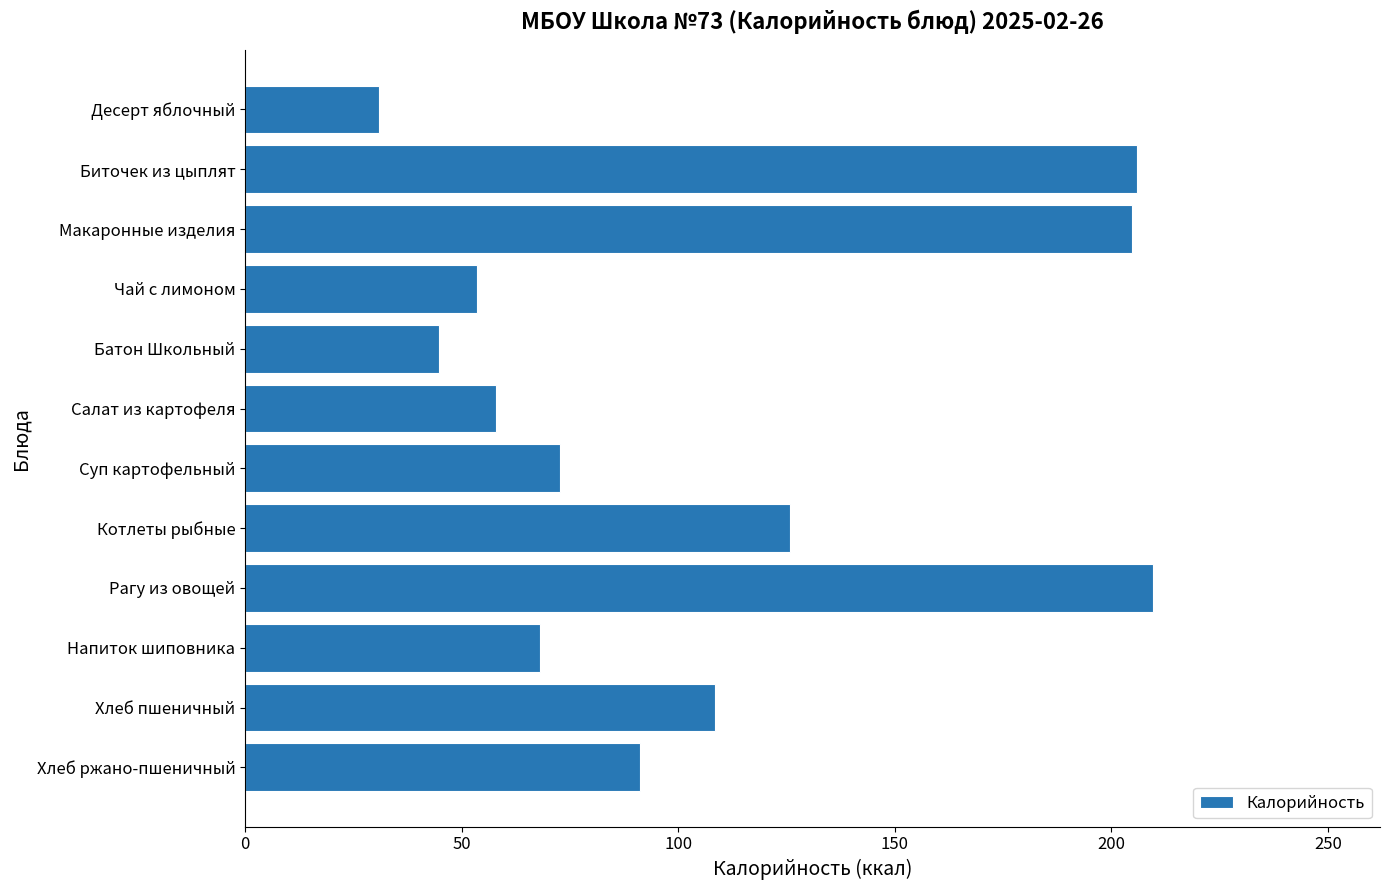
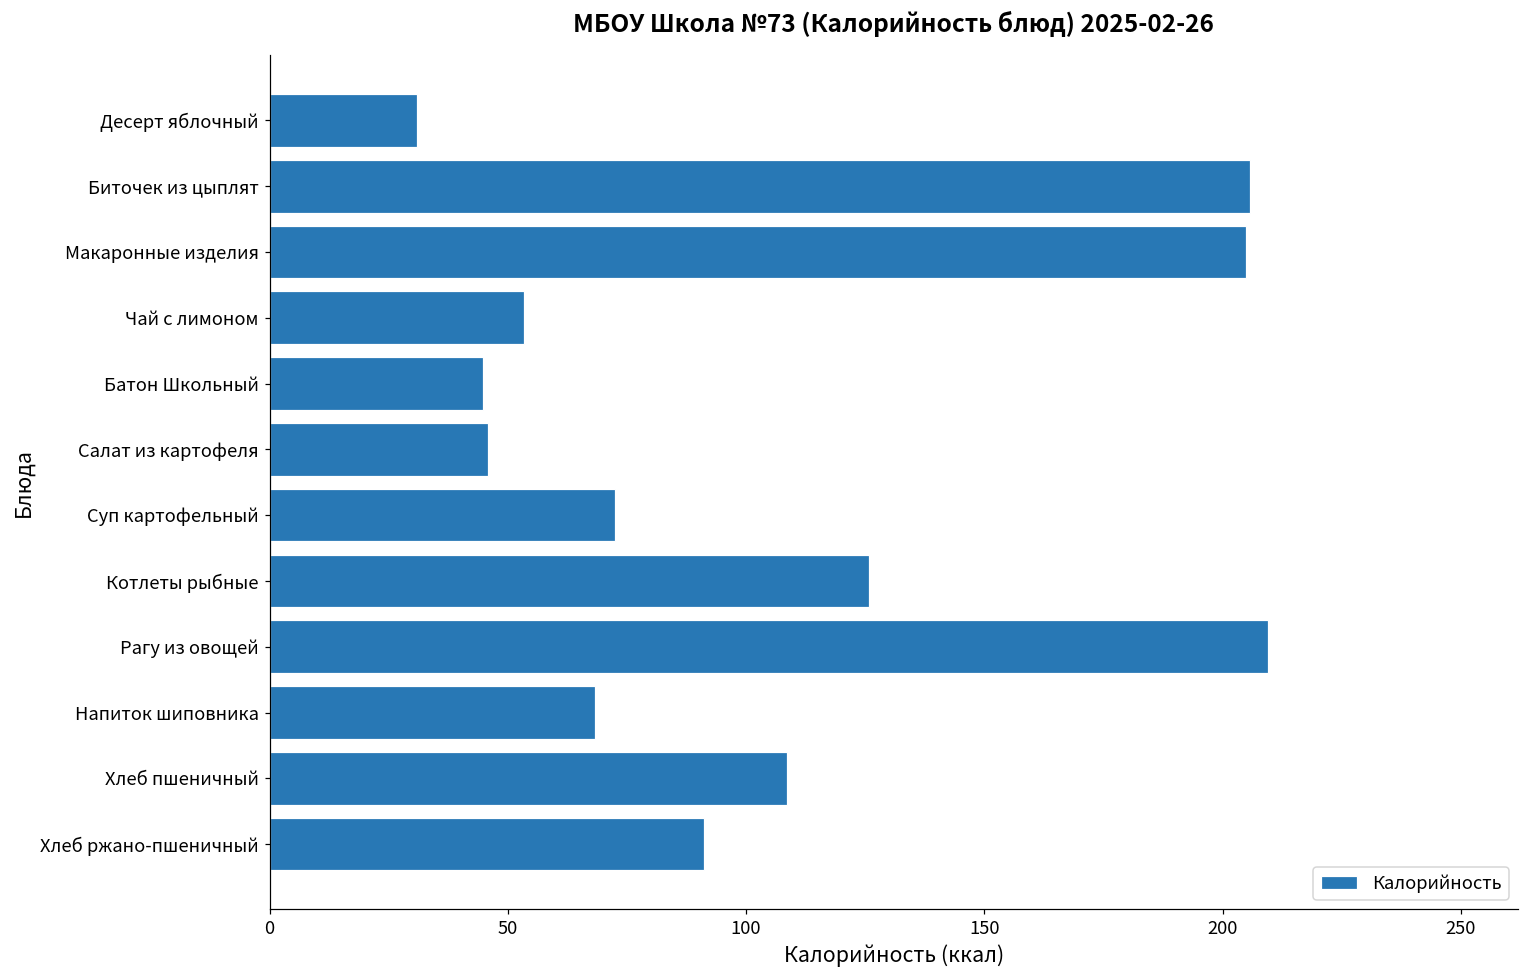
Салат из картофеля: 58 -> 46
